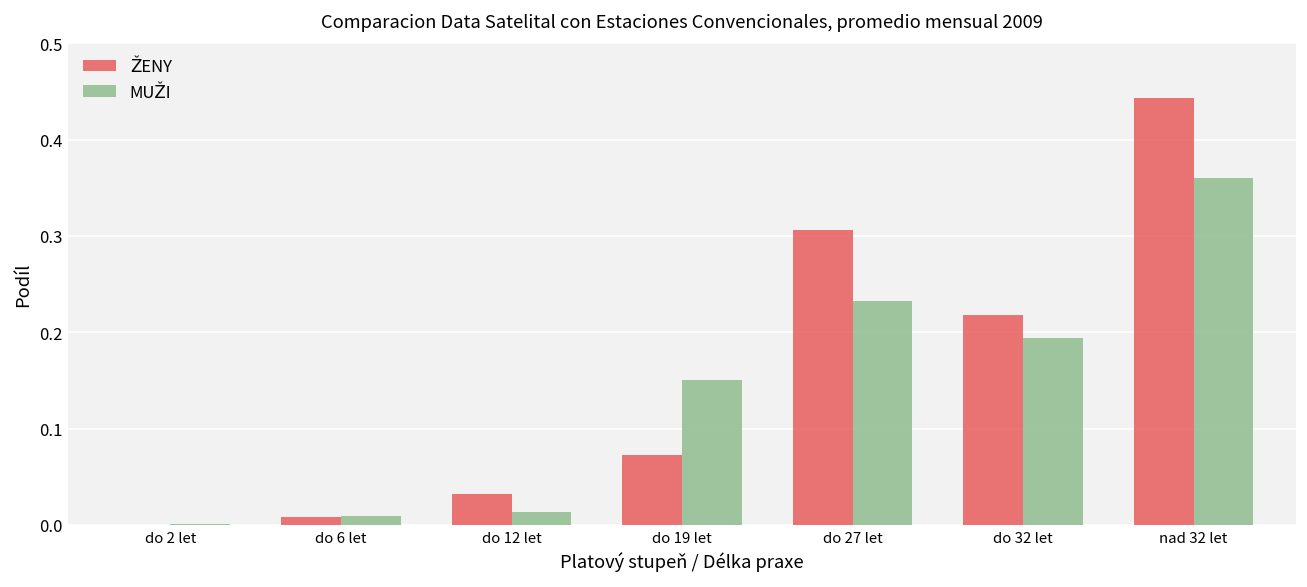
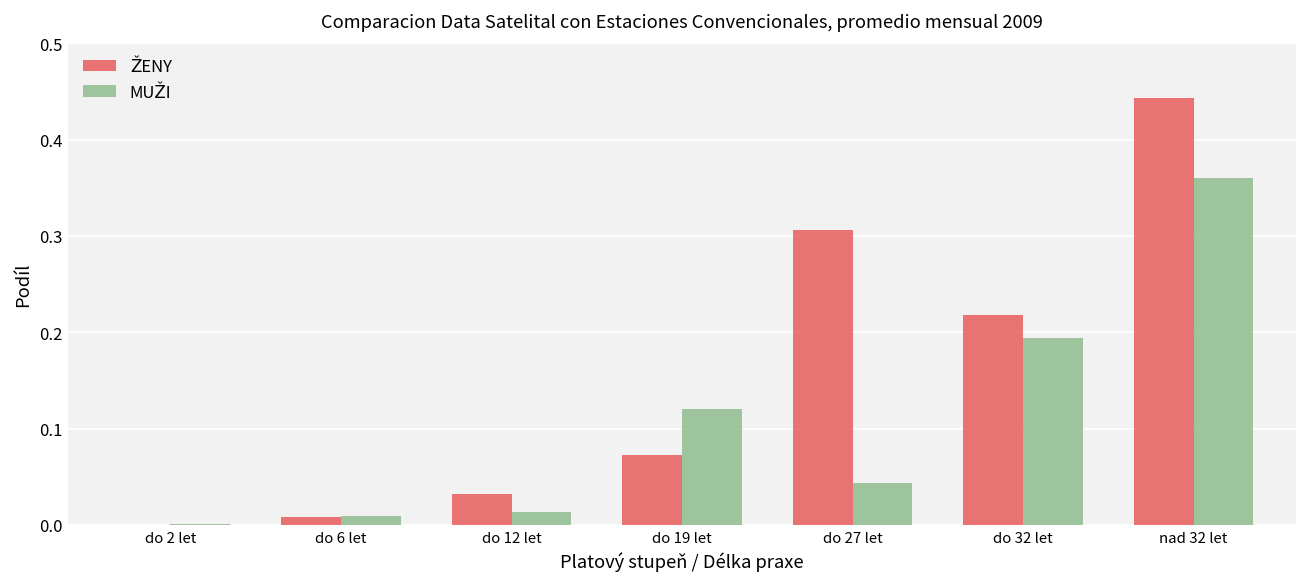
MUŽI, do 19 let: 0.15 -> 0.12
MUŽI, do 27 let: 0.23 -> 0.04
